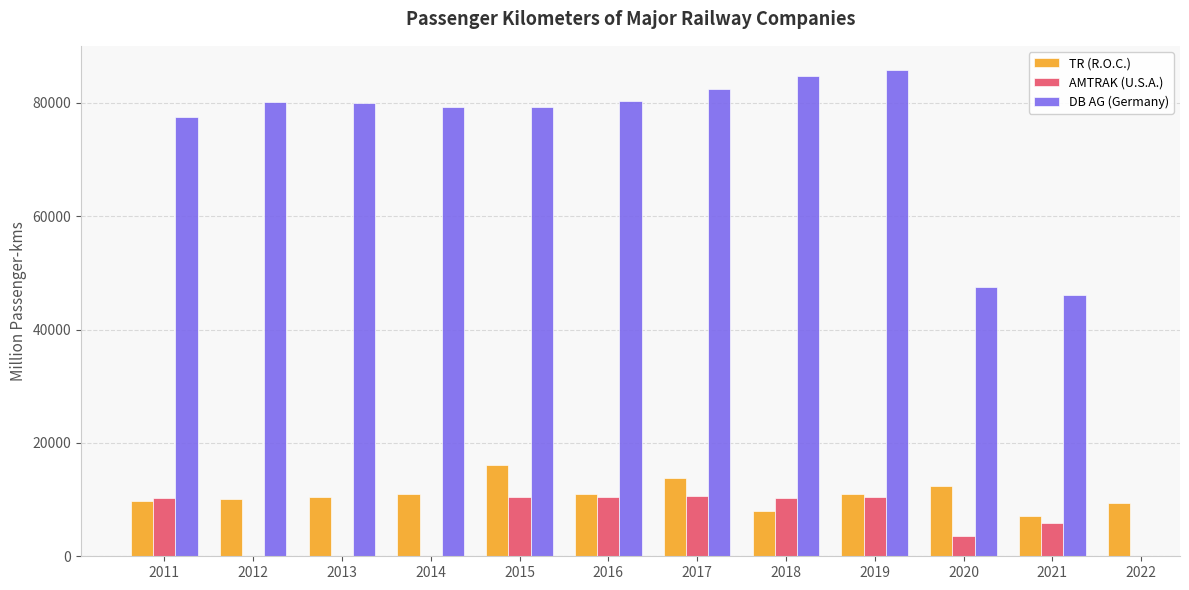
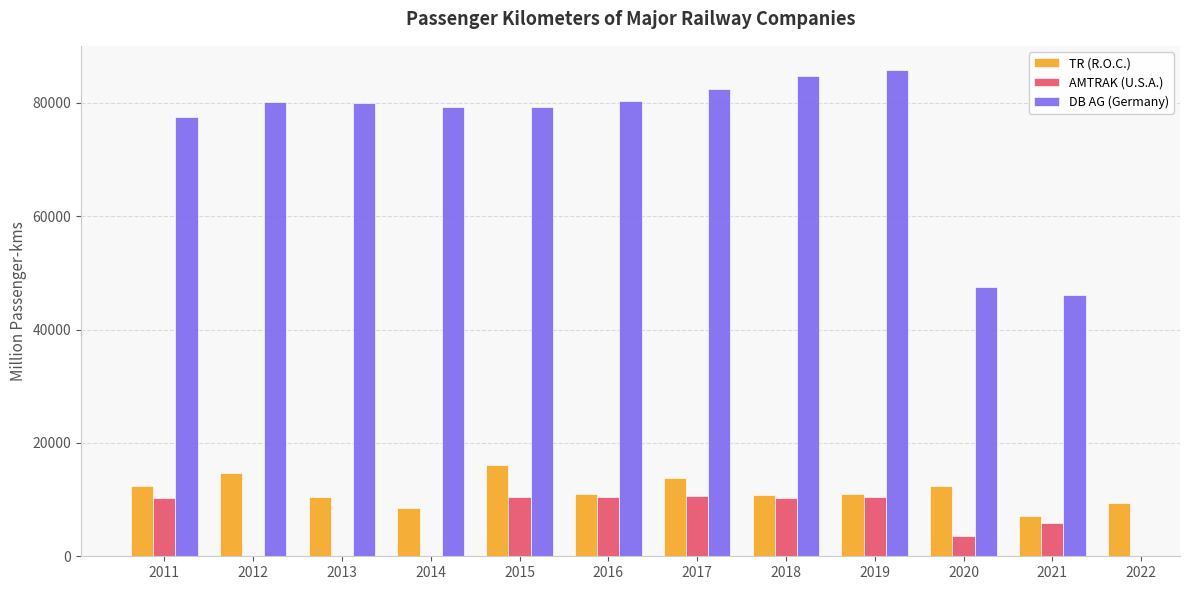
TR (R.O.C.), 2011: 10000 -> 12000
TR (R.O.C.), 2012: 10000 -> 15000
TR (R.O.C.), 2014: 11000 -> 9000
TR (R.O.C.), 2018: 8000 -> 11000
